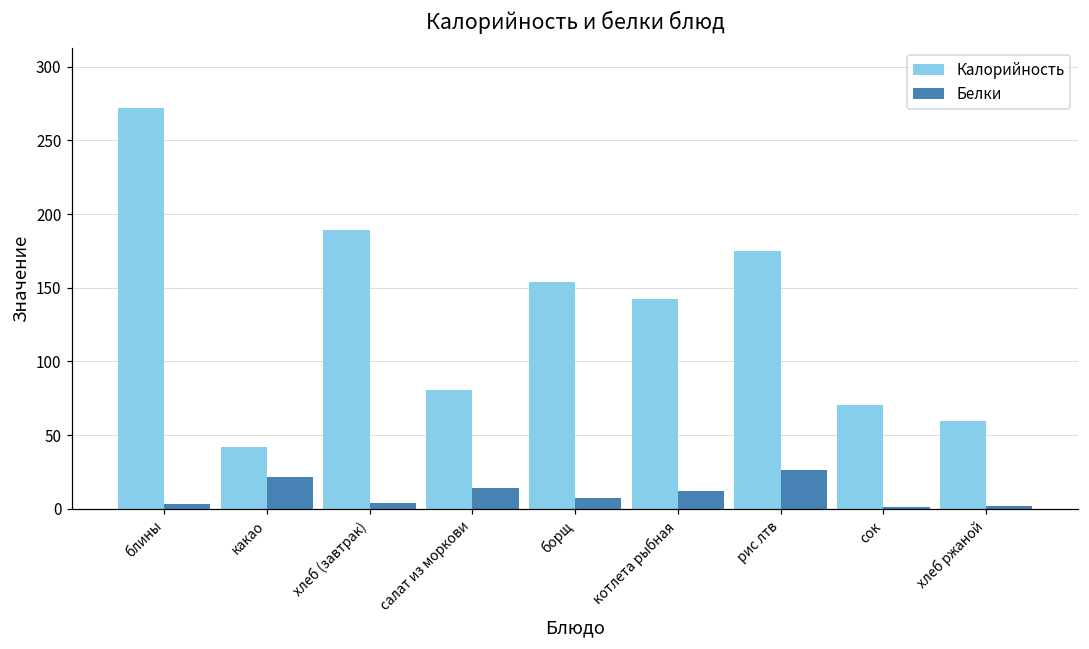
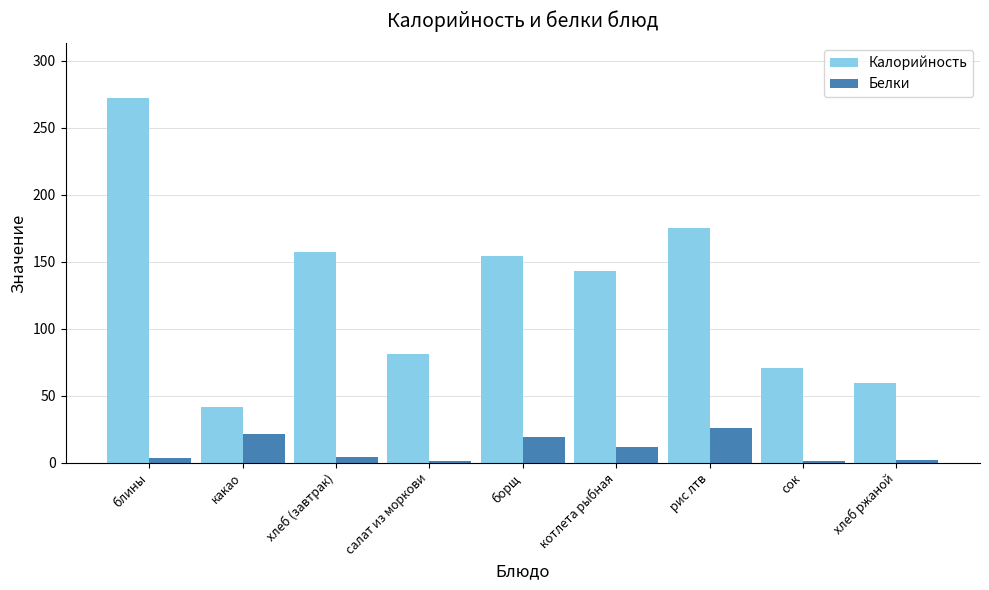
Калорийность, хлеб (завтрак): 189 -> 157
Белки, салат из моркови: 14 -> 1
Белки, борщ: 7 -> 19
